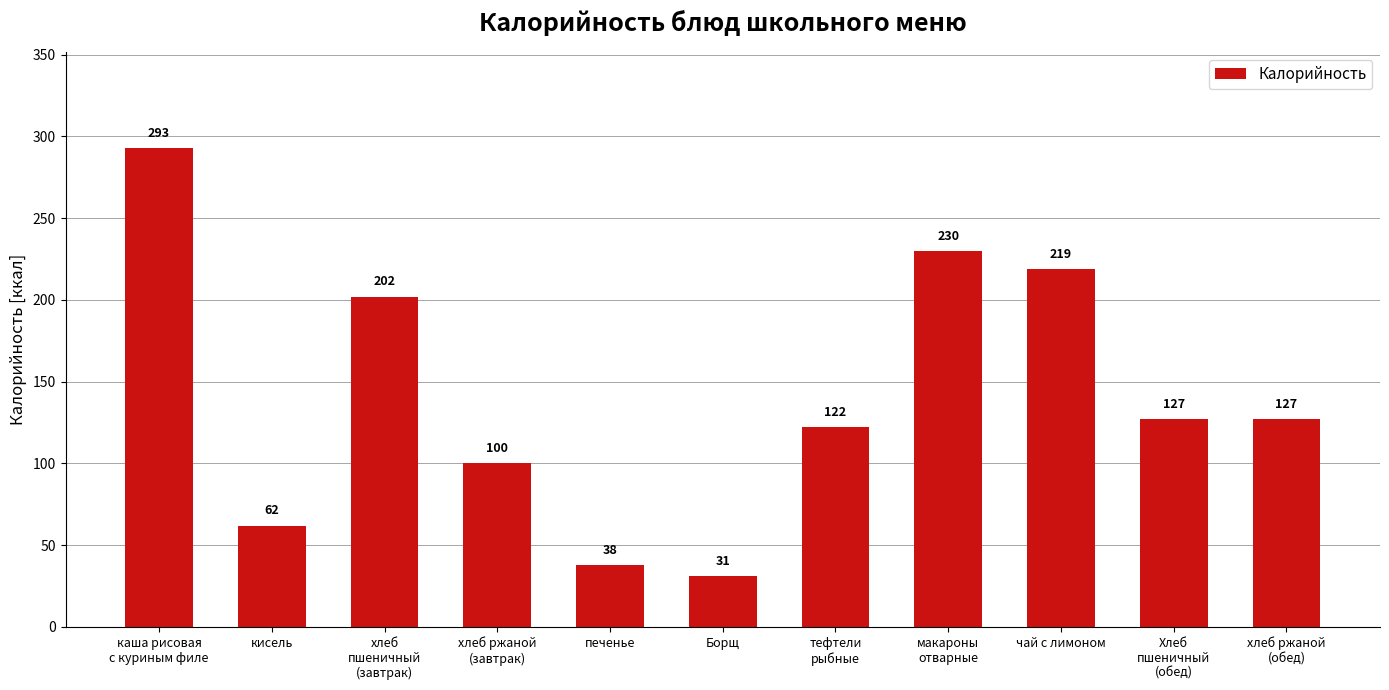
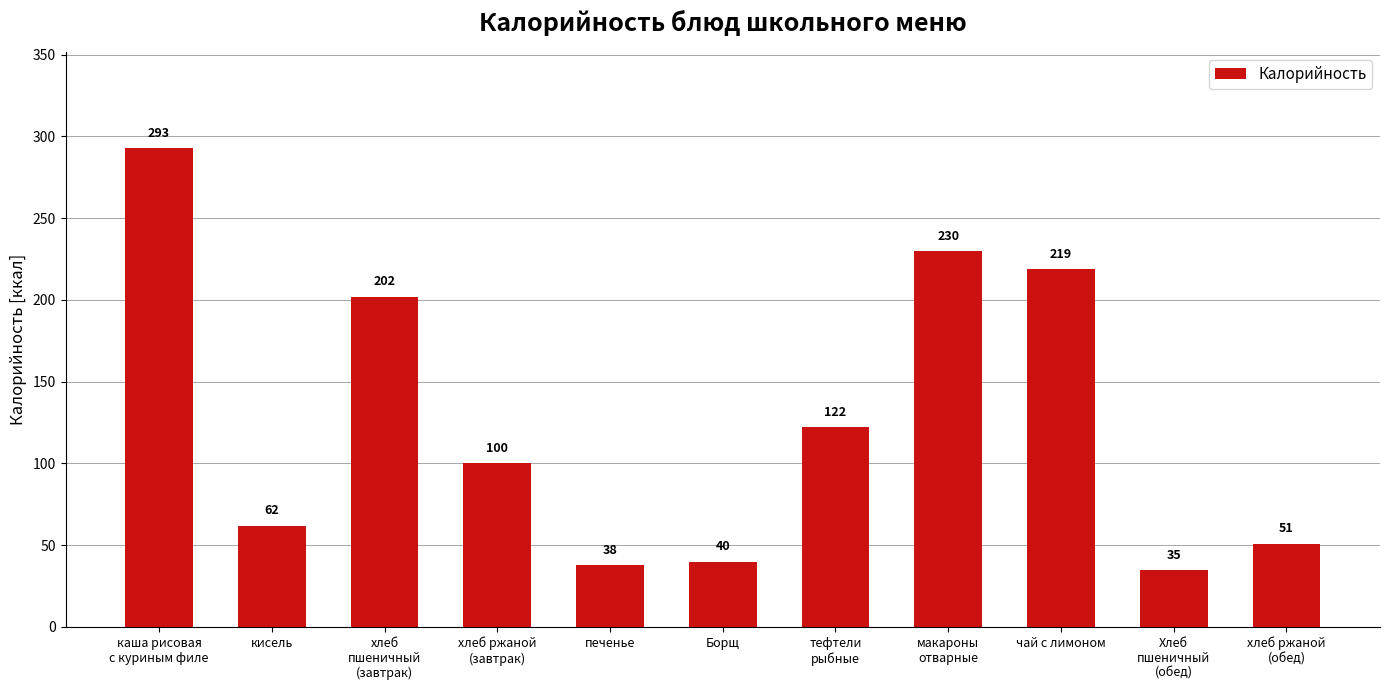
Борщ: 31 -> 40
Хлеб пшеничный (обед): 127 -> 35
хлеб ржаной (обед): 127 -> 51
